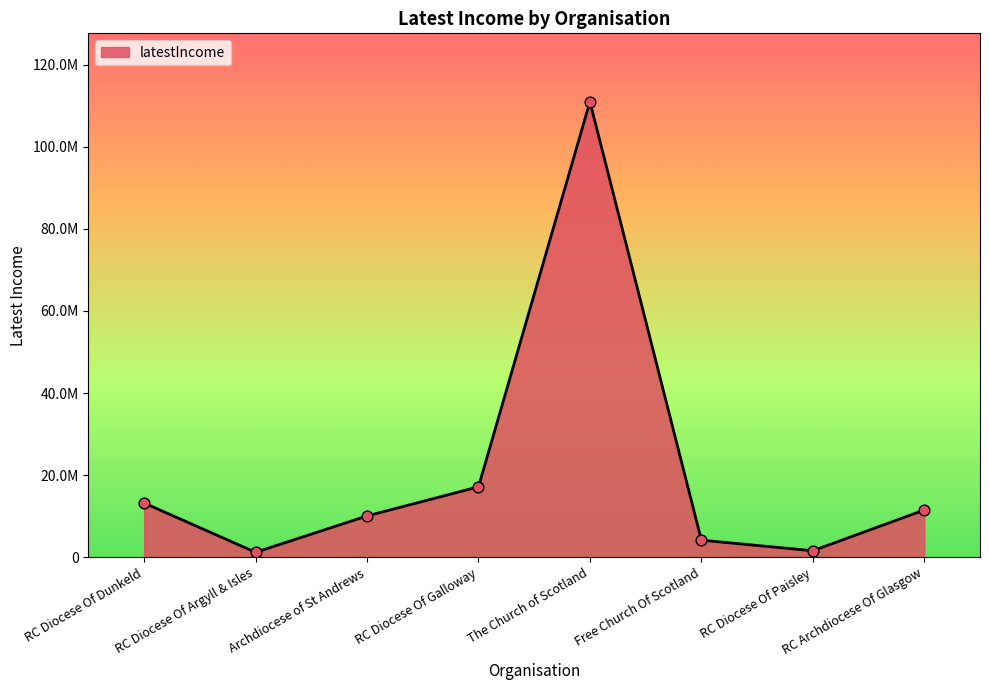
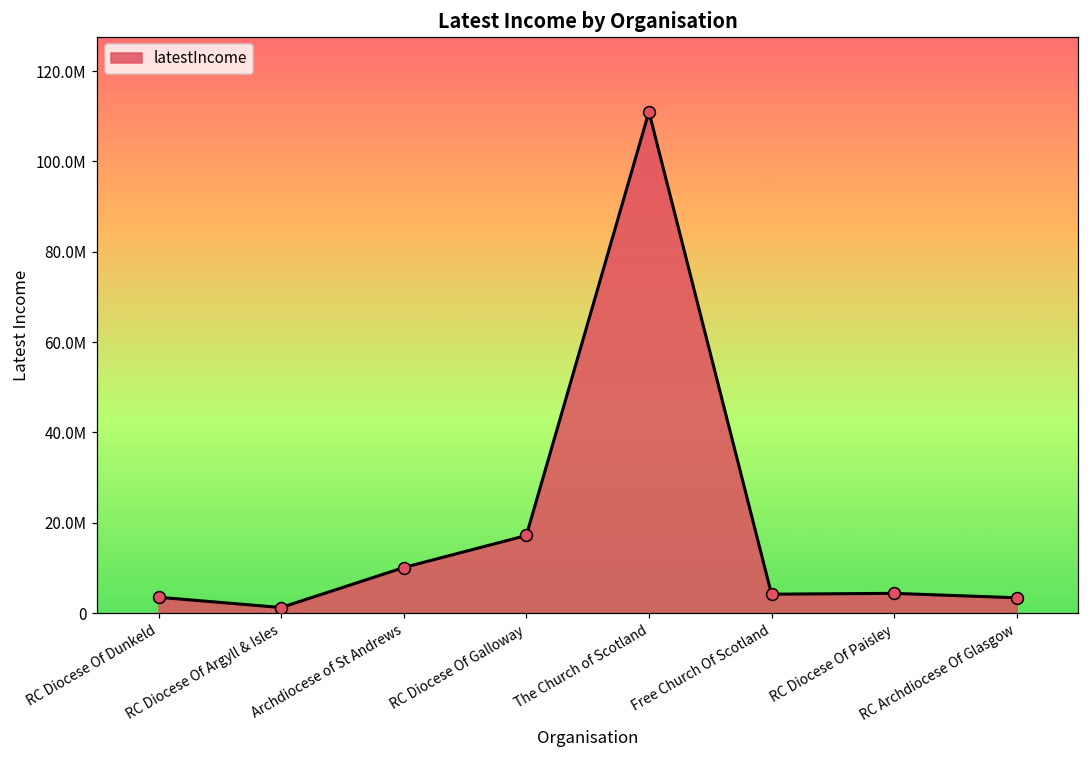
RC Diocese Of Dunkeld: 13000000 -> 4000000
RC Diocese Of Paisley: 2000000 -> 4000000
RC Archdiocese Of Glasgow: 12000000 -> 3000000
